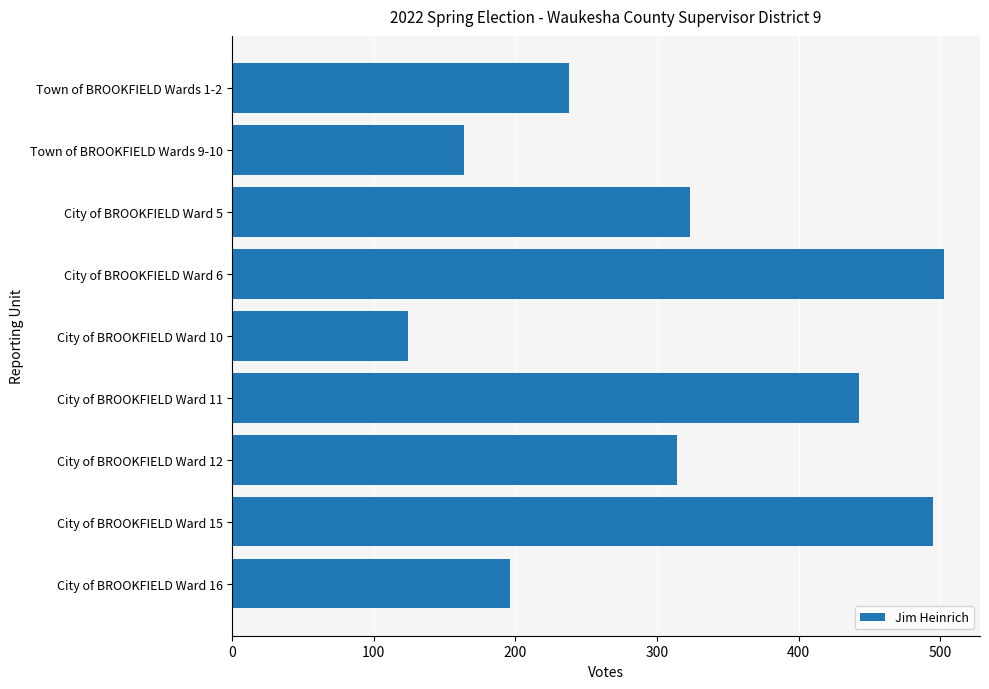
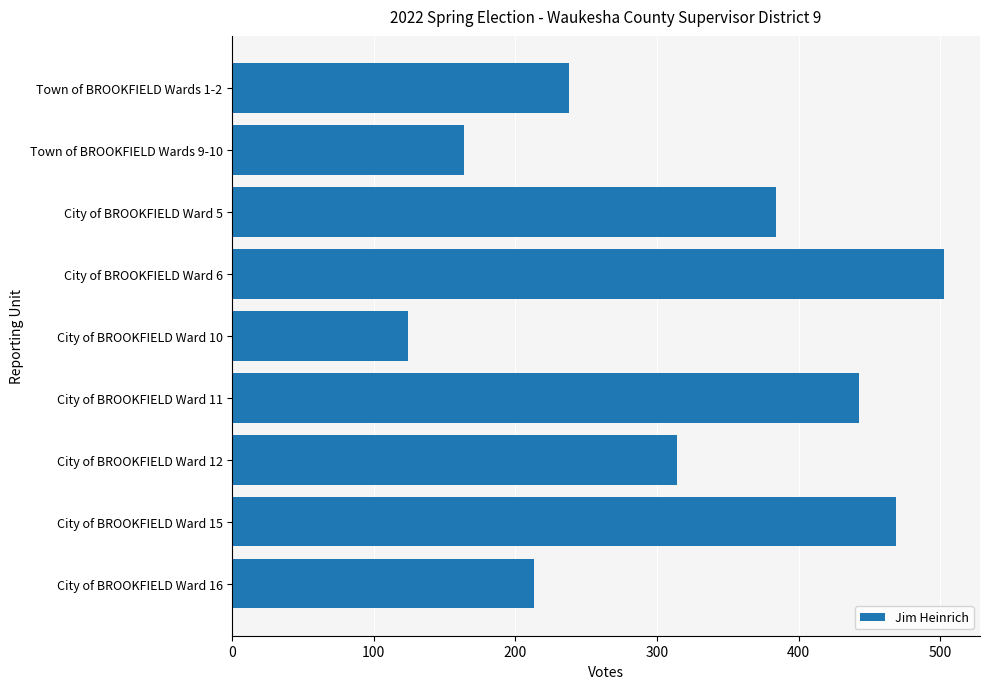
City of BROOKFIELD Ward 5: 323 -> 384
City of BROOKFIELD Ward 15: 495 -> 469
City of BROOKFIELD Ward 16: 196 -> 213
